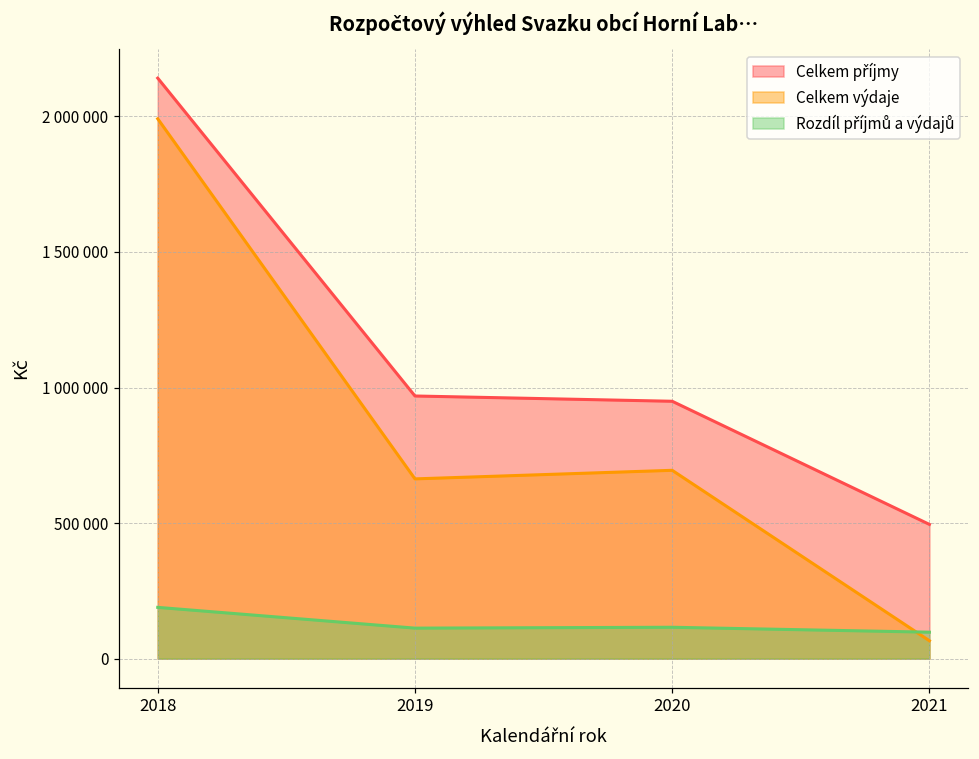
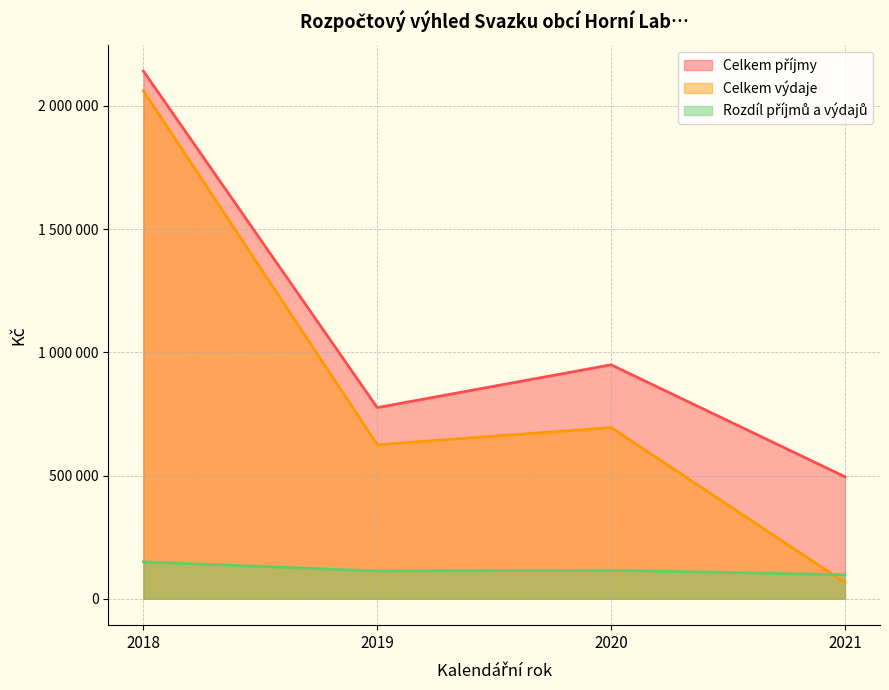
Celkem výdaje, 2018: 1990000 -> 2060000
Rozdíl příjmů a výdajů, 2018: 190000 -> 150000
Celkem příjmy, 2019: 970000 -> 780000
Celkem výdaje, 2019: 660000 -> 630000
